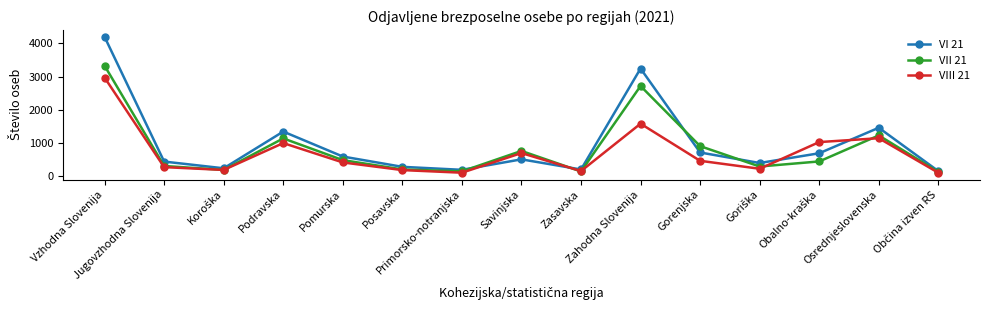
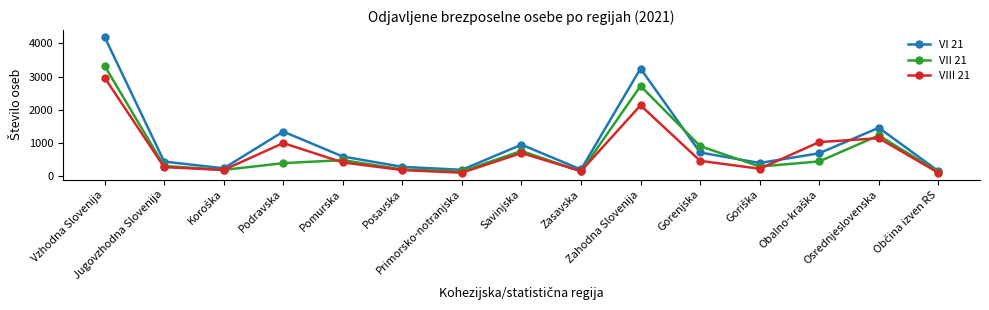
VII 21, Podravska: 1100 -> 400
VI 21, Savinjska: 500 -> 900
VIII 21, Zahodna Slovenija: 1600 -> 2100
